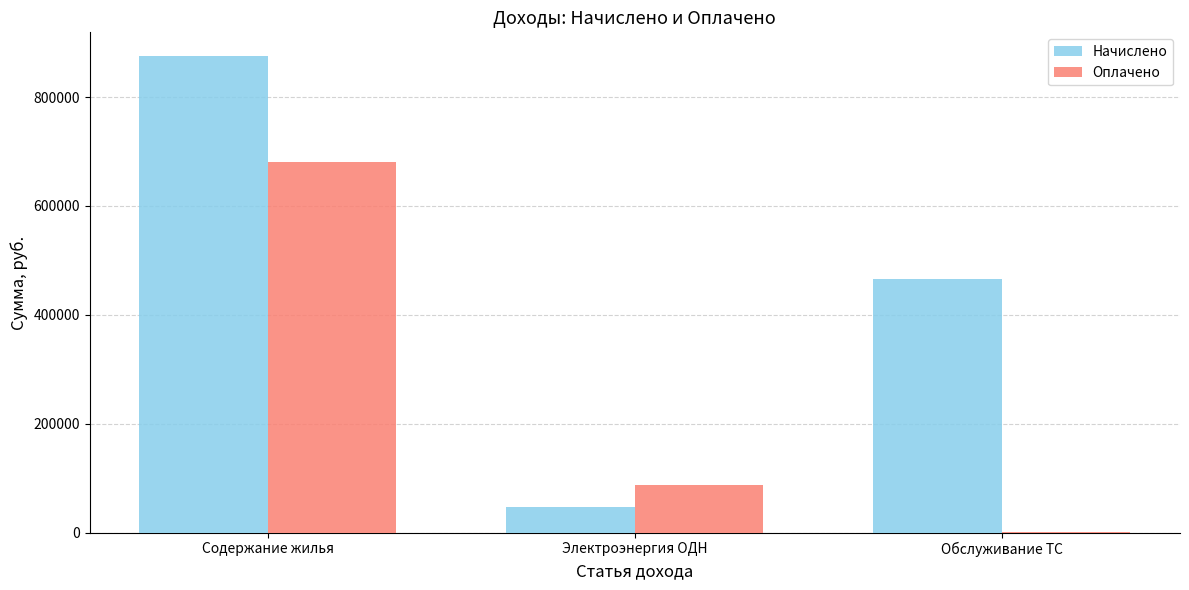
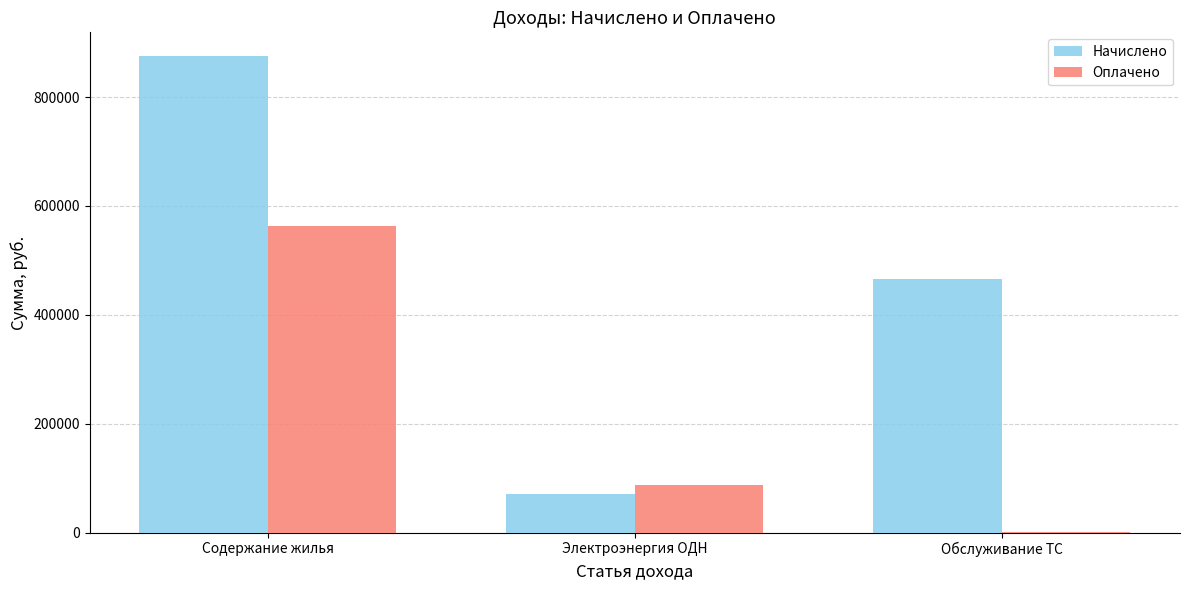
Оплачено, Содержание жилья: 680000 -> 560000
Начислено, Электроэнергия ОДН: 50000 -> 70000
